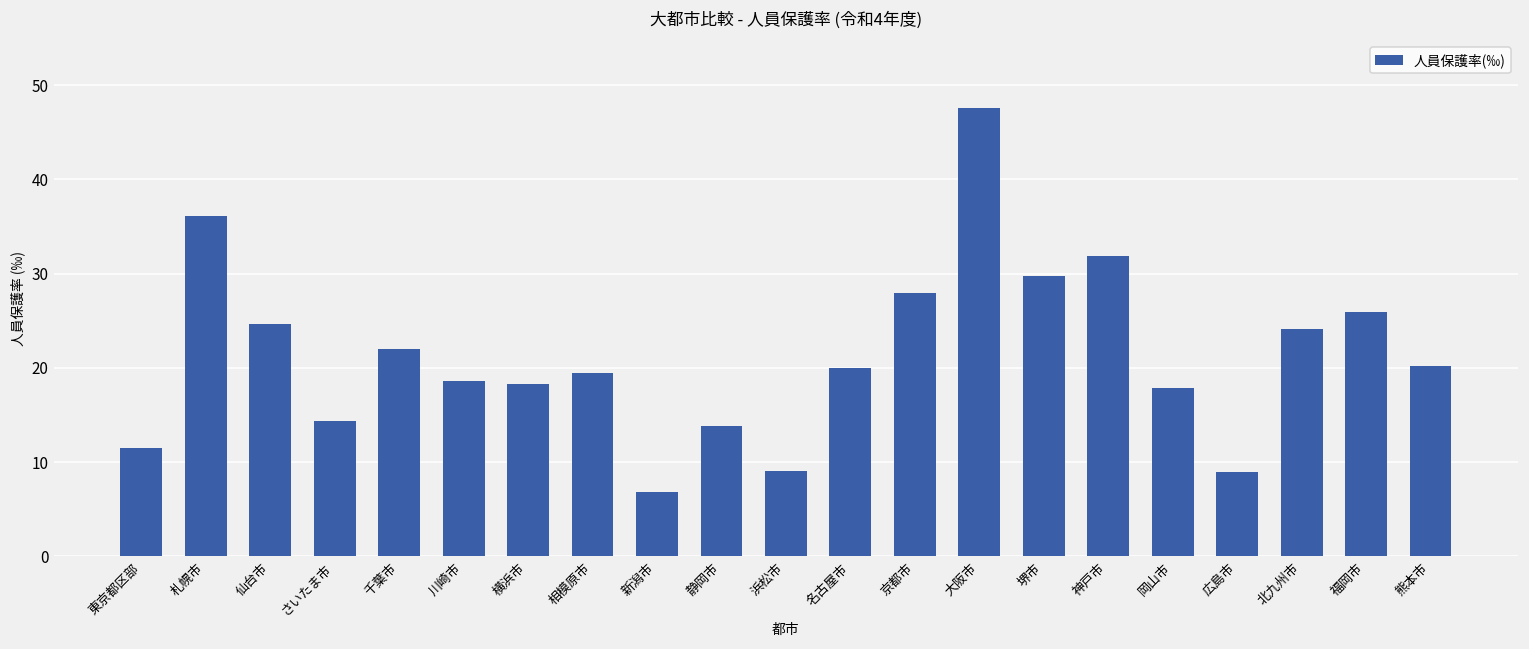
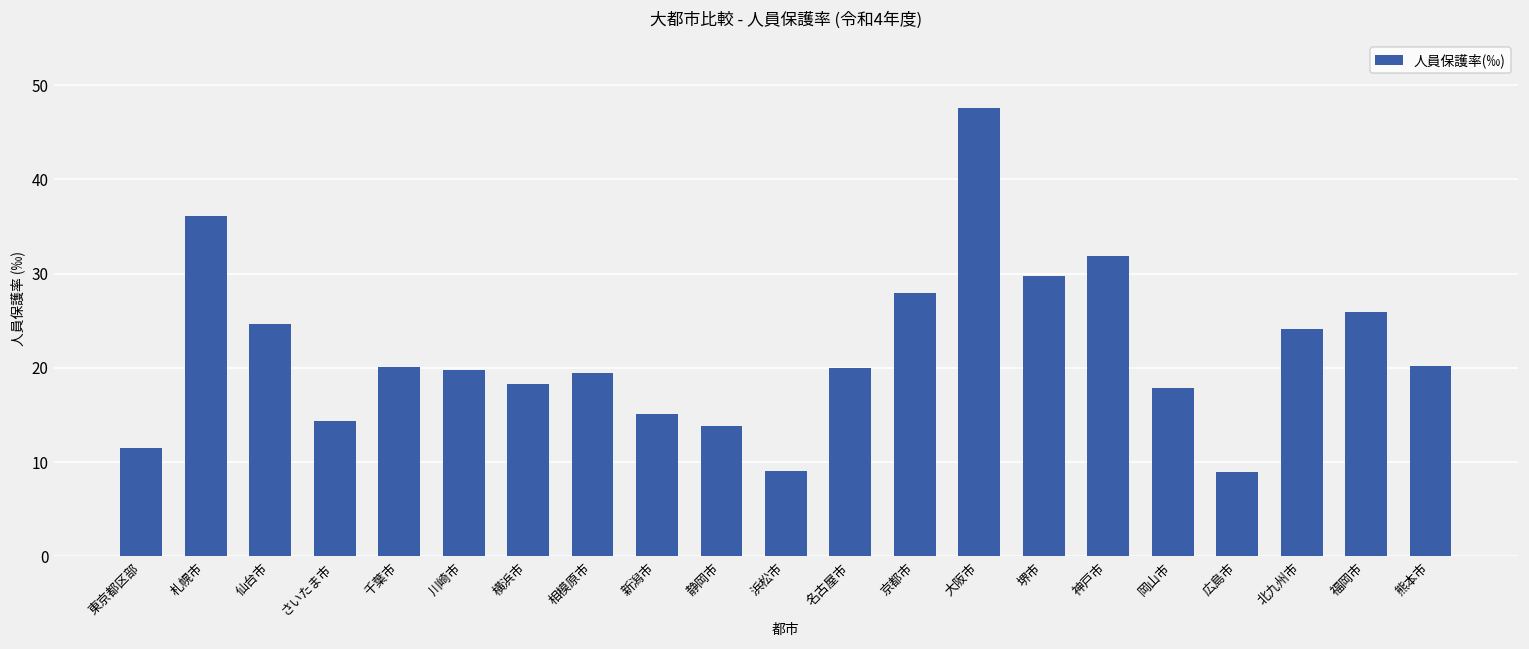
千葉市: 22 -> 20
川崎市: 19 -> 20
新潟市: 7 -> 15
